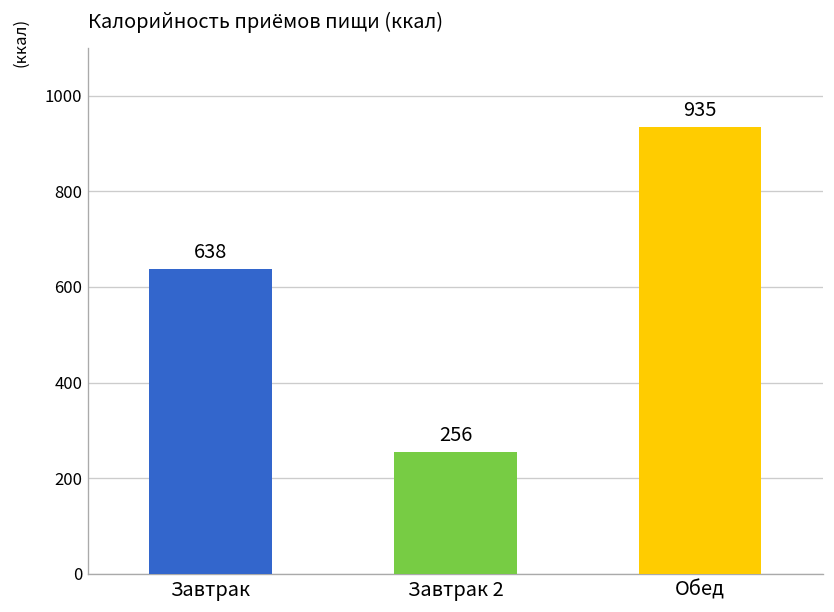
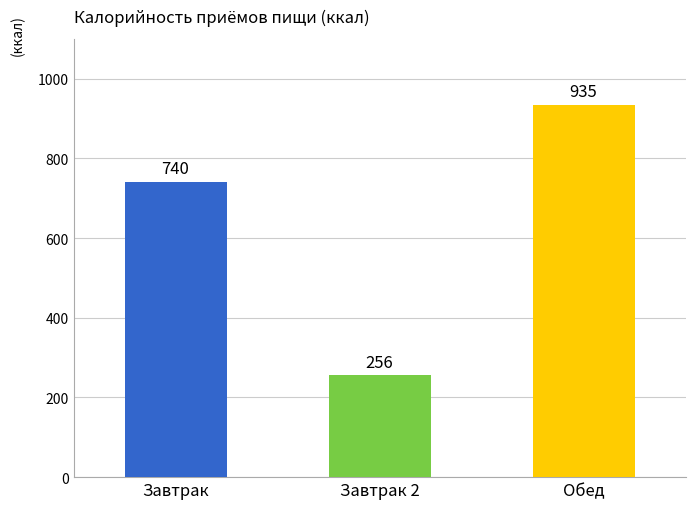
Завтрак: 638 -> 740
